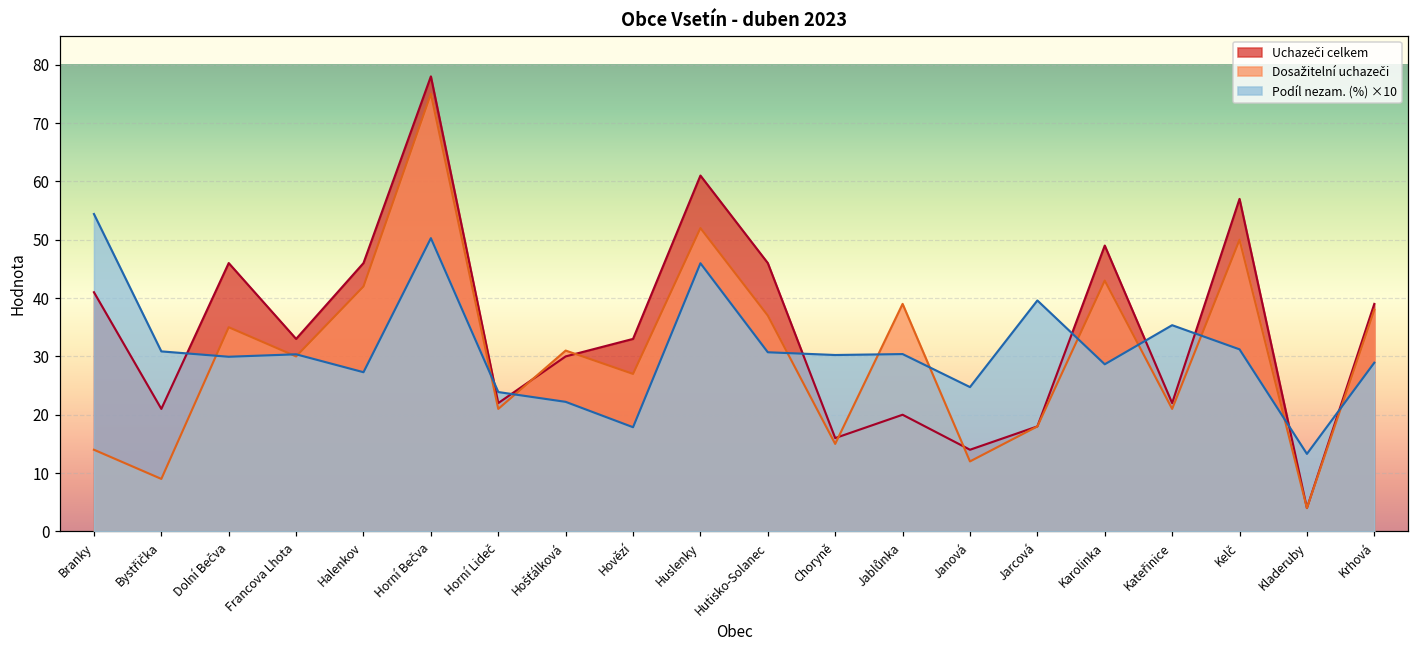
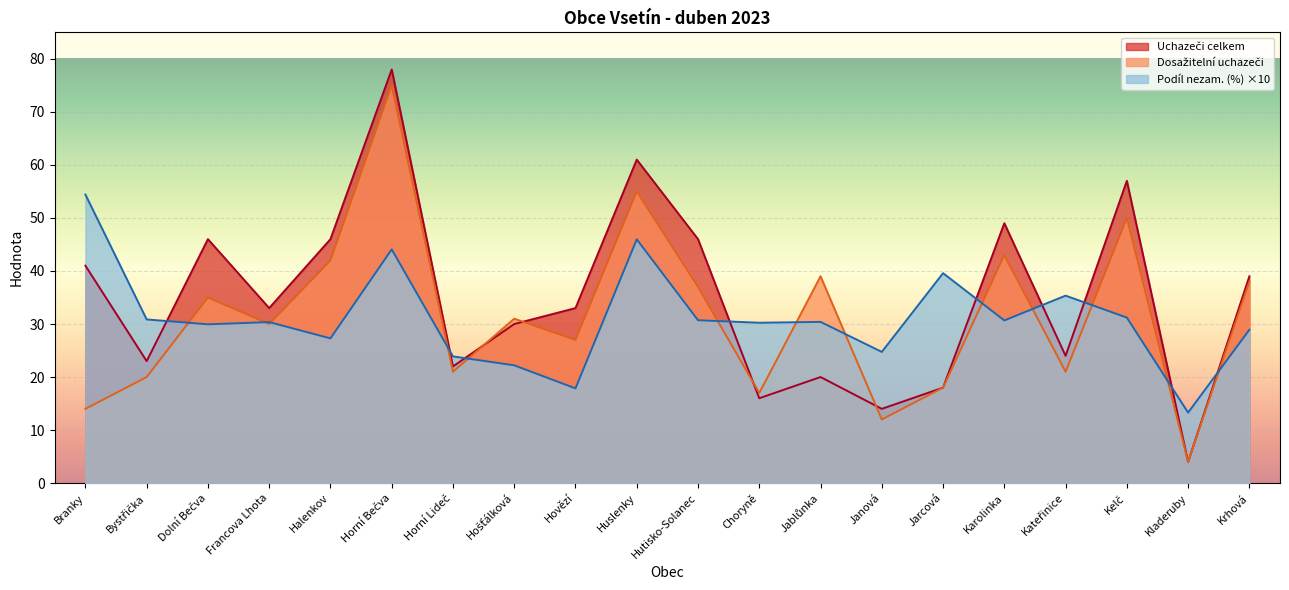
Uchazeči celkem, Bystřička: 21 -> 23
Dosažitelní uchazeči, Bystřička: 9 -> 20
Podíl nezam. (%) ×10, Horní Bečva: 50 -> 44
Dosažitelní uchazeči, Huslenky: 52 -> 55
Dosažitelní uchazeči, Choryně: 15 -> 17
Podíl nezam. (%) ×10, Karolinka: 29 -> 31
Uchazeči celkem, Kateřinice: 22 -> 24
